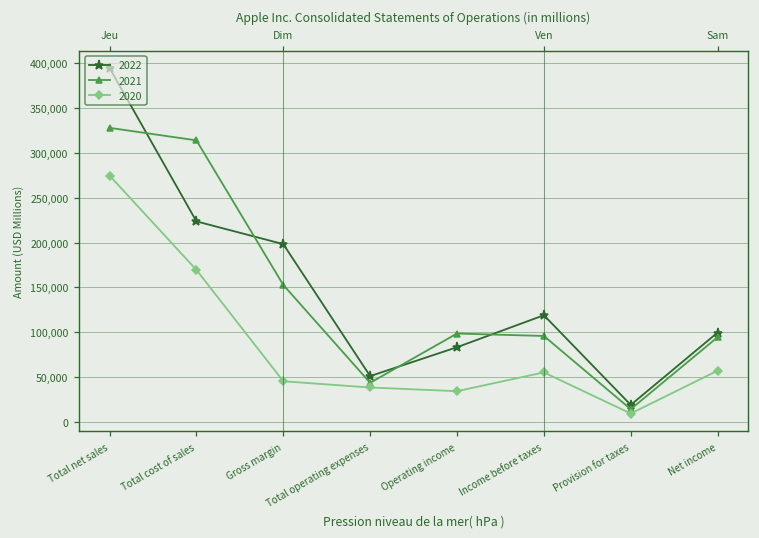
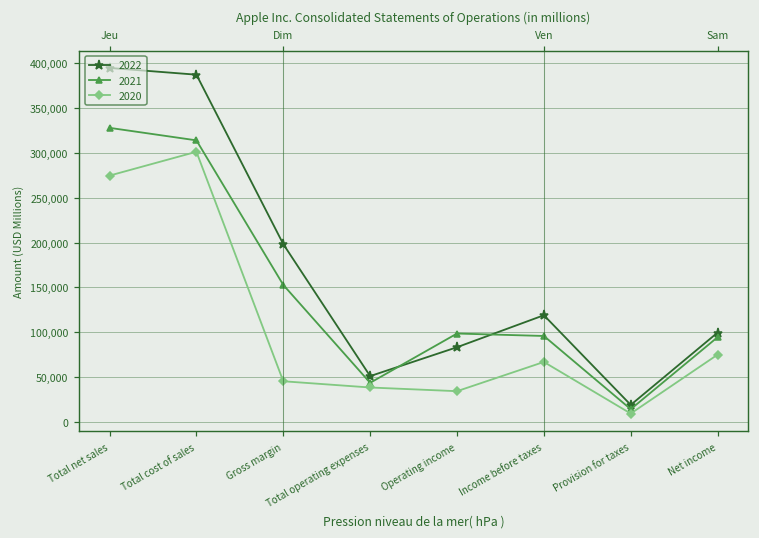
2022, Total cost of sales: 220,000 -> 390,000
2020, Total cost of sales: 170,000 -> 300,000
2020, Income before taxes: 60,000 -> 70,000
2020, Net income: 60,000 -> 80,000
